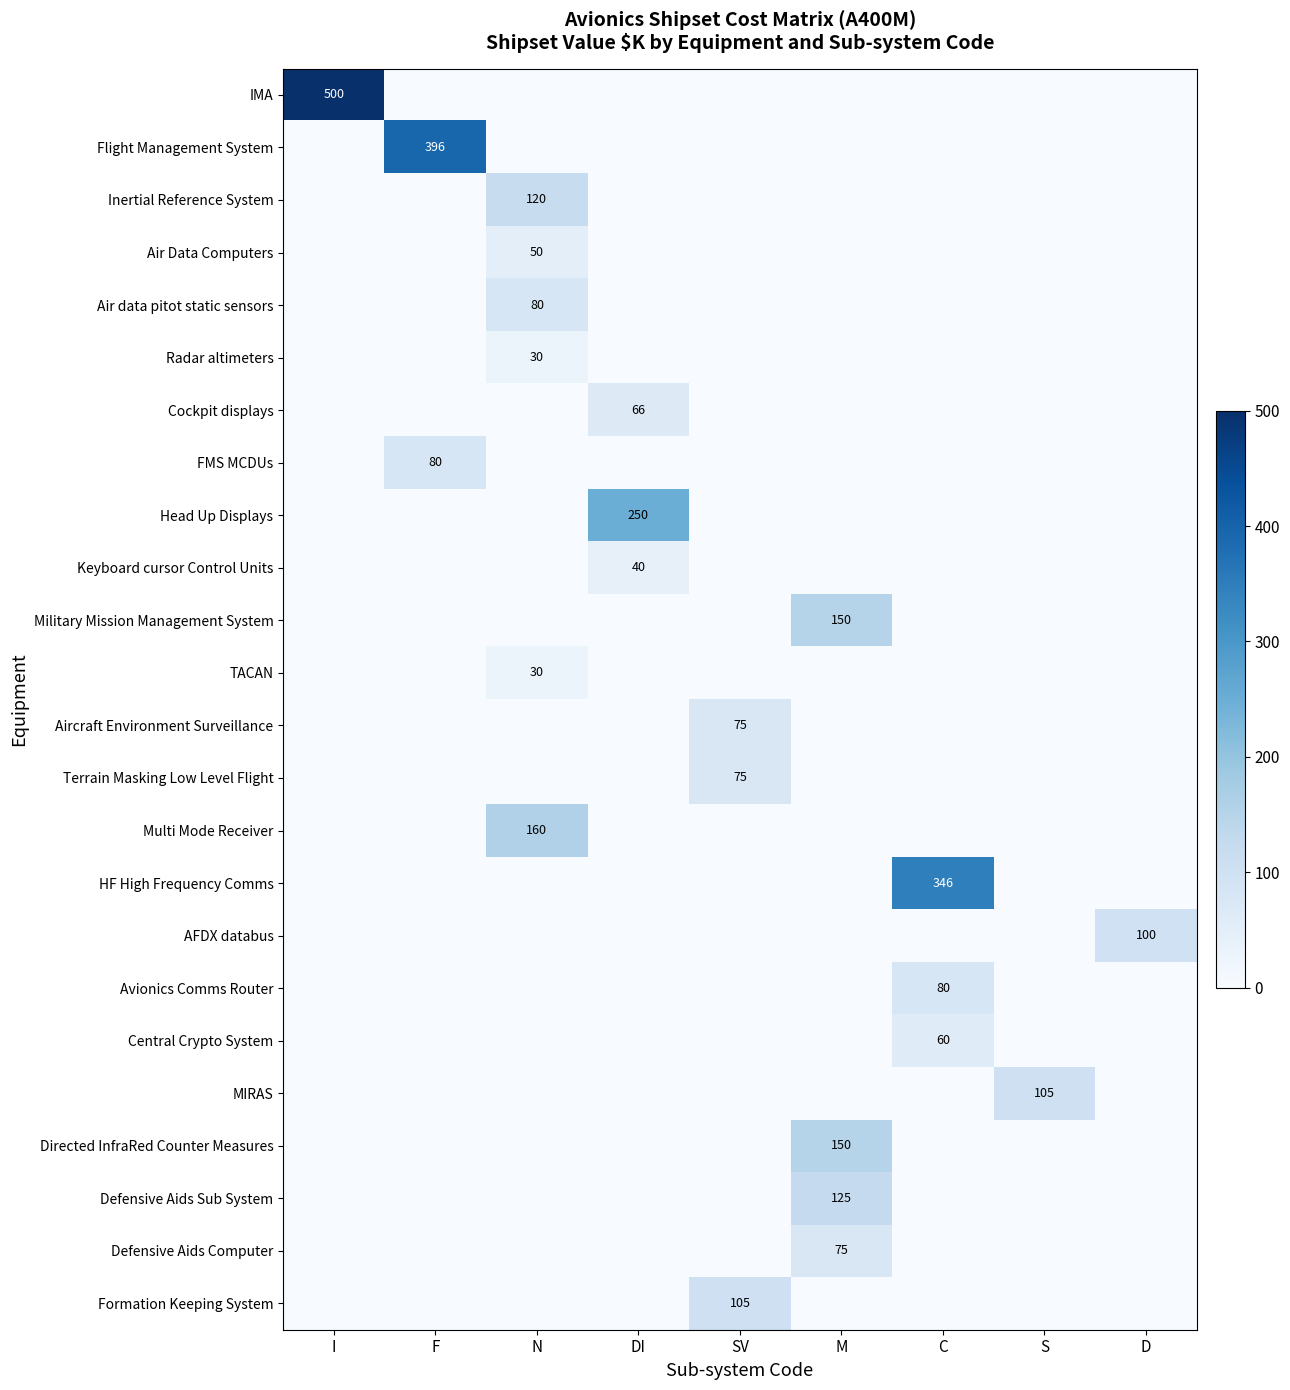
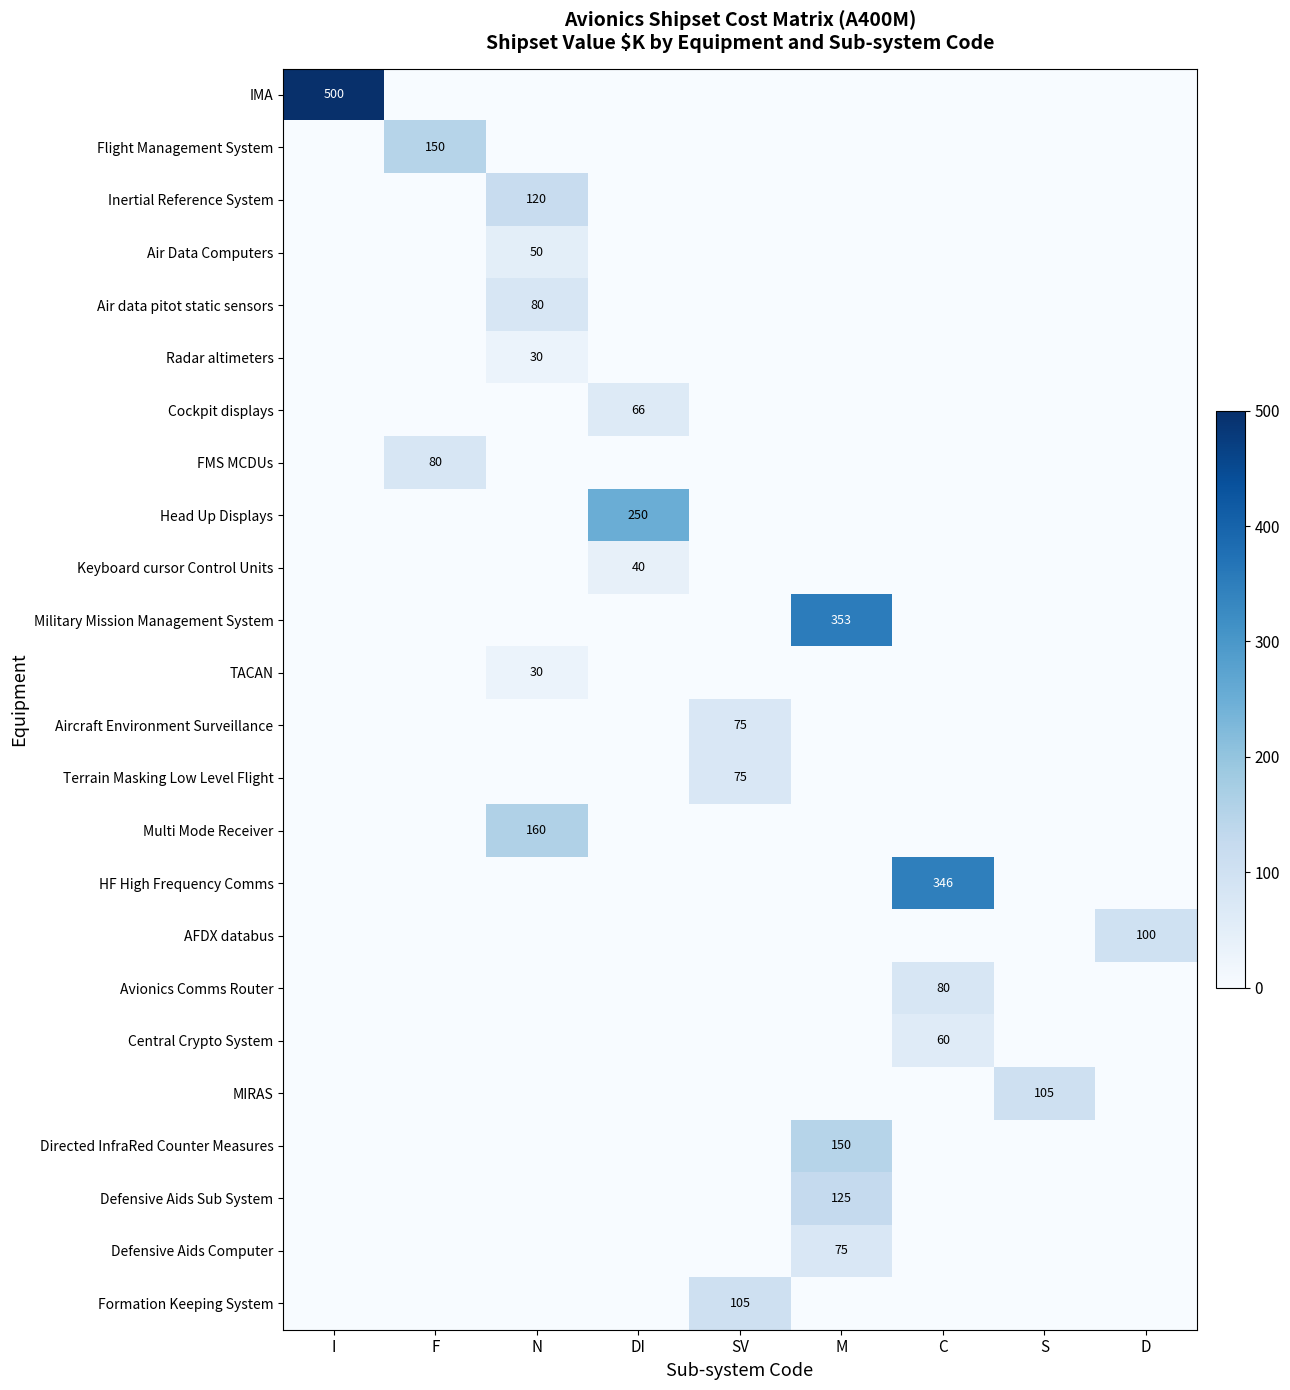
Flight Management System, F: 396 -> 150
Military Mission Management System, M: 150 -> 353
